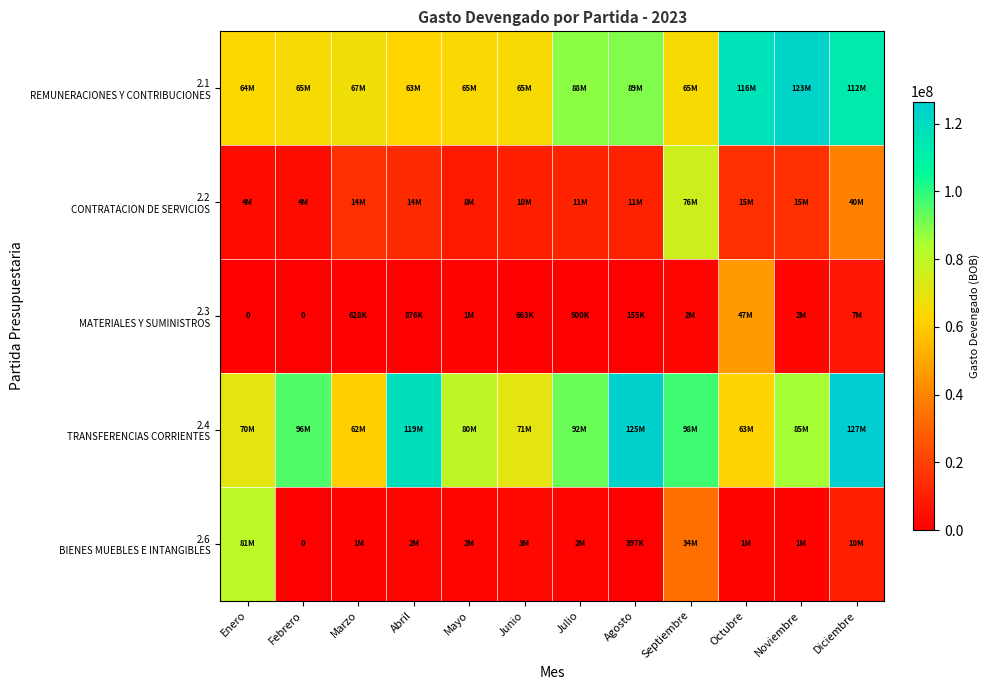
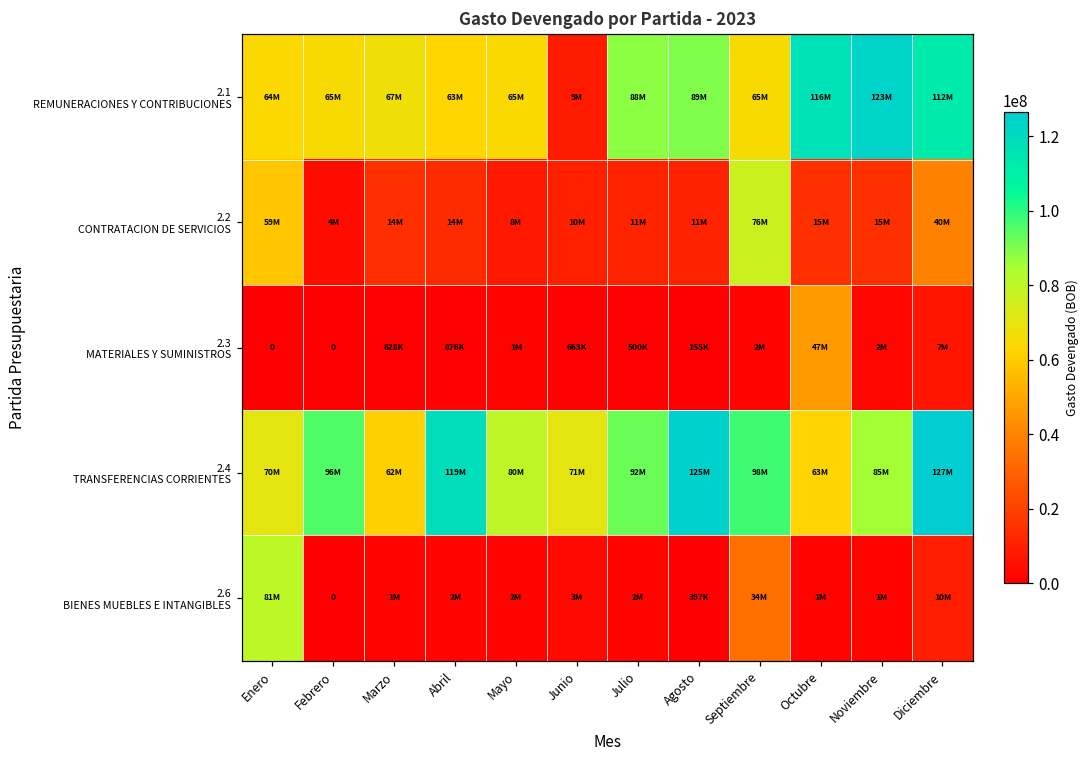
2.1 REMUNERACIONES Y CONTRIBUCIONES, Junio: 65M -> 9M
2.2 CONTRATACION DE SERVICIOS, Enero: 4M -> 59M
